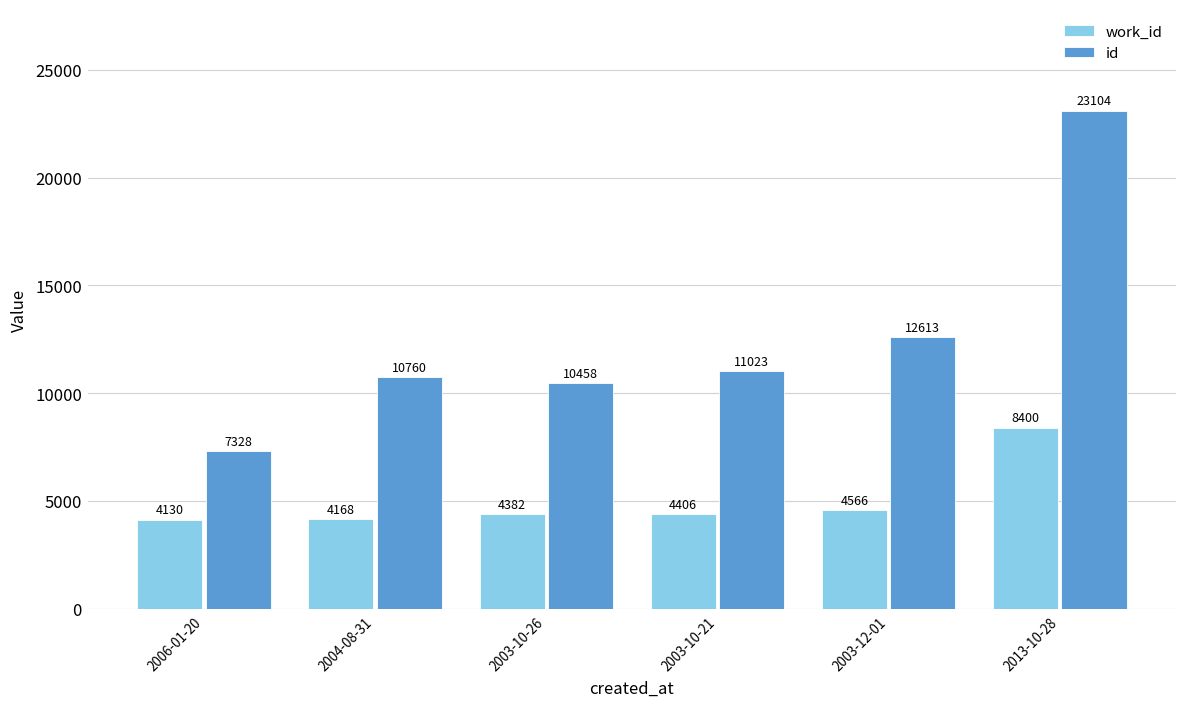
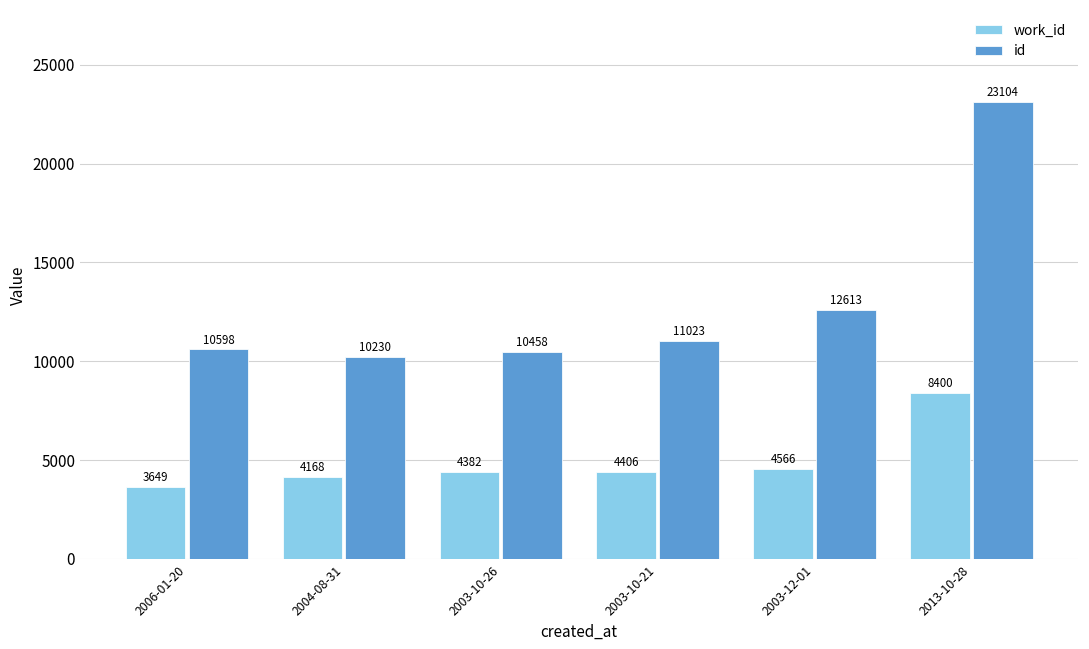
work_id, 2006-01-20: 4130 -> 3649
id, 2006-01-20: 7328 -> 10598
id, 2004-08-31: 10760 -> 10230
